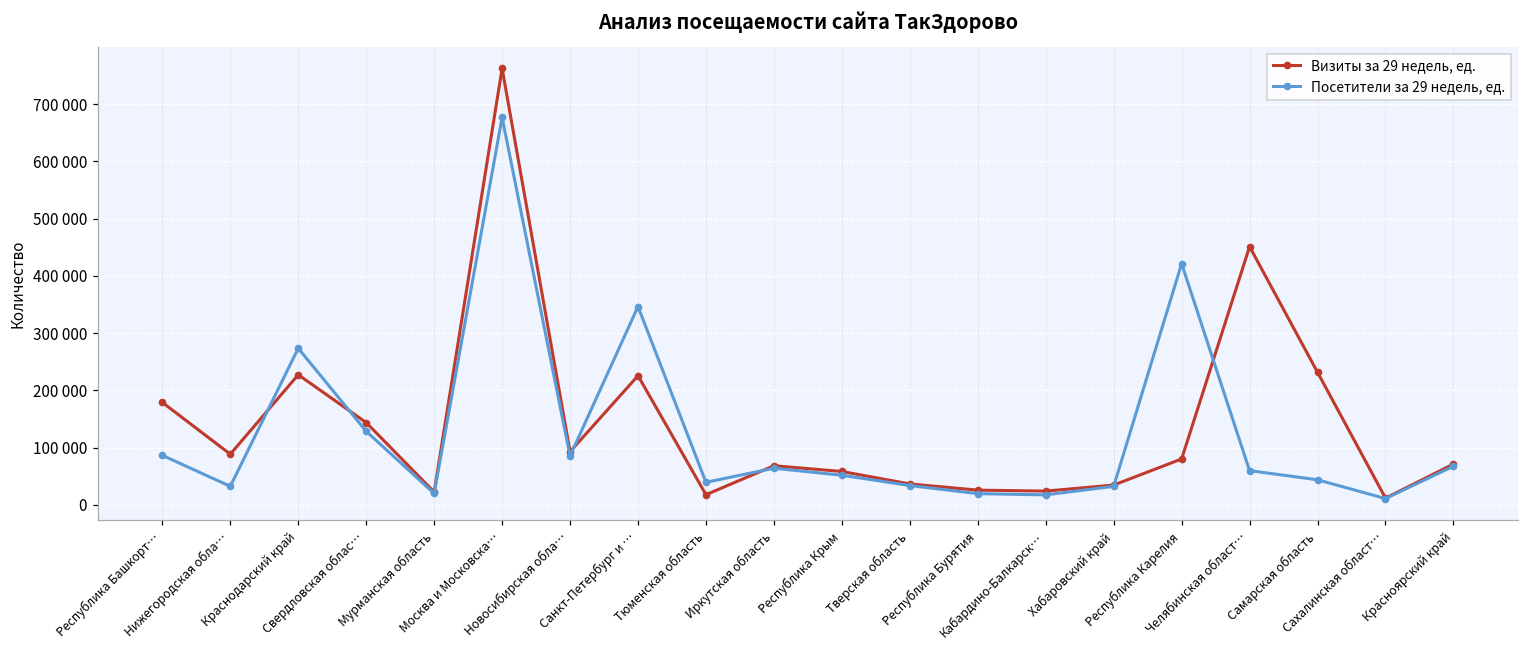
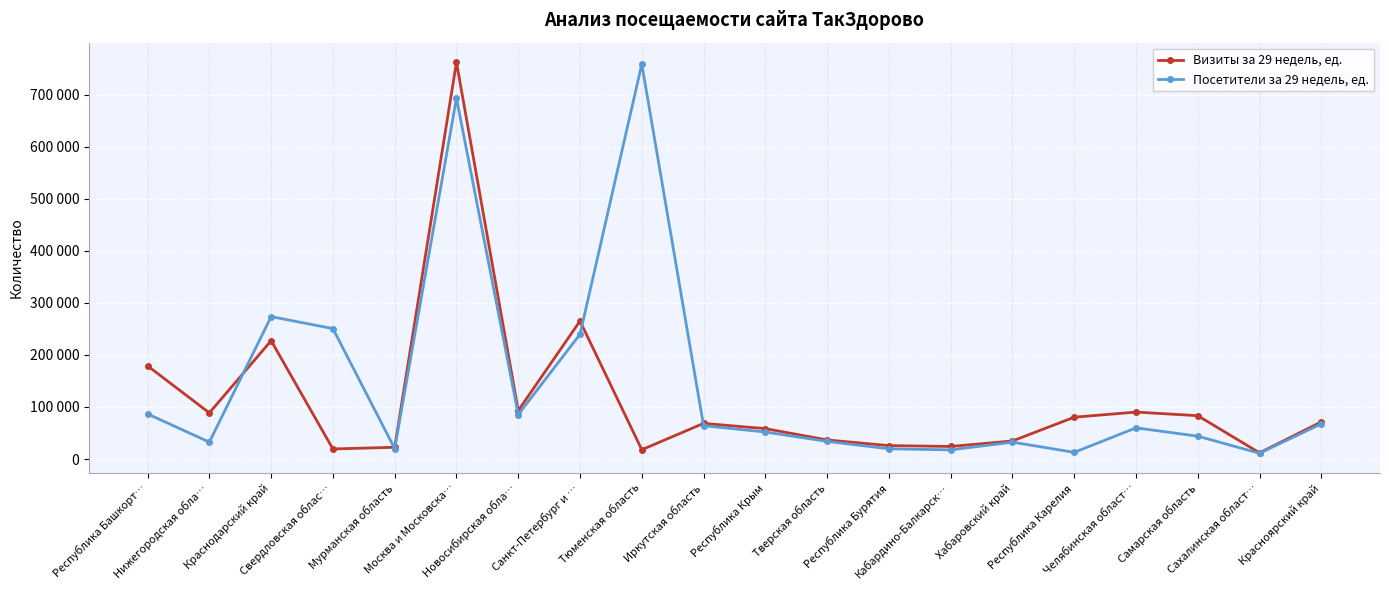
Визиты за 29 недель, ед., Свердловская облас…: 140000 -> 20000
Посетители за 29 недель, ед., Свердловская облас…: 130000 -> 250000
Посетители за 29 недель, ед., Москва и Московска…: 680000 -> 690000
Визиты за 29 недель, ед., Санкт-Петербург и …: 230000 -> 270000
Посетители за 29 недель, ед., Санкт-Петербург и …: 350000 -> 240000
Посетители за 29 недель, ед., Тюменская область: 40000 -> 760000
Посетители за 29 недель, ед., Республика Карелия: 420000 -> 10000
Визиты за 29 недель, ед., Челябинская област…: 450000 -> 90000
Визиты за 29 недель, ед., Самарская область: 230000 -> 80000
